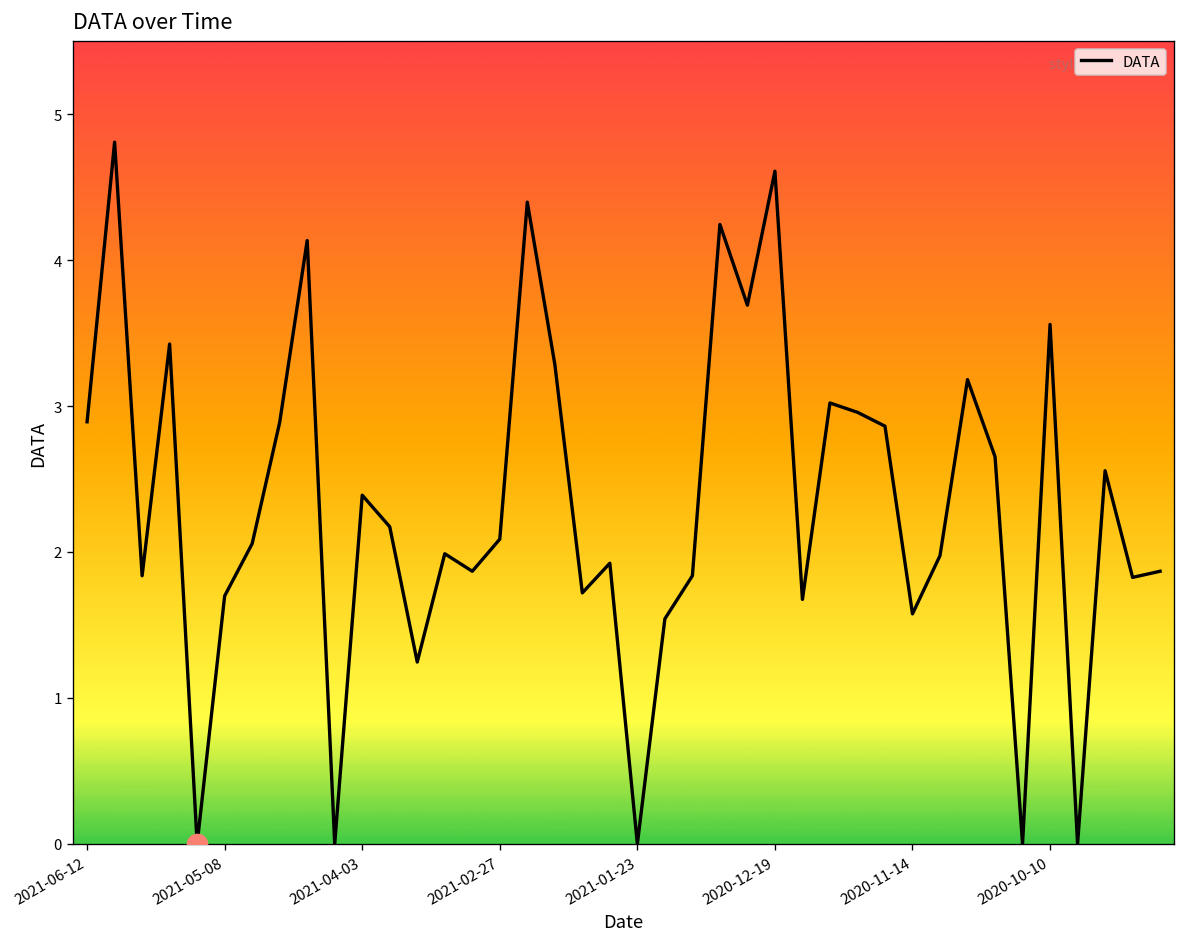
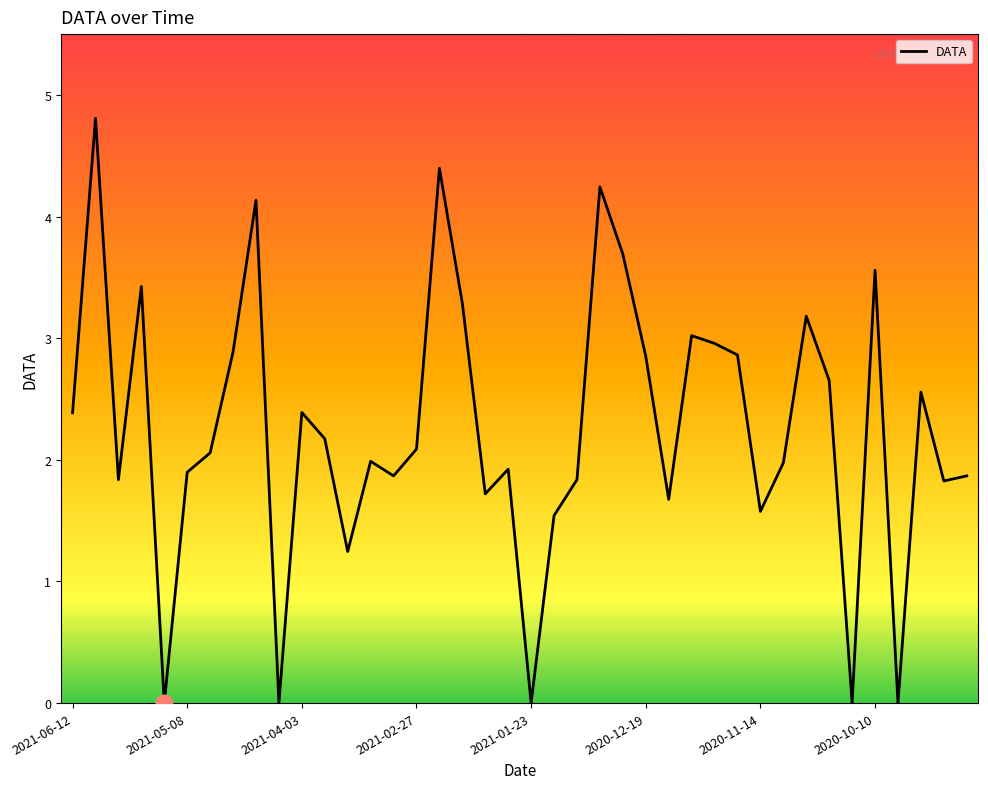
DATA, 2021-06-12: 2.89 -> 2.39
DATA, 2021-05-08: 1.70 -> 1.90
DATA, 2020-12-19: 4.61 -> 2.85
